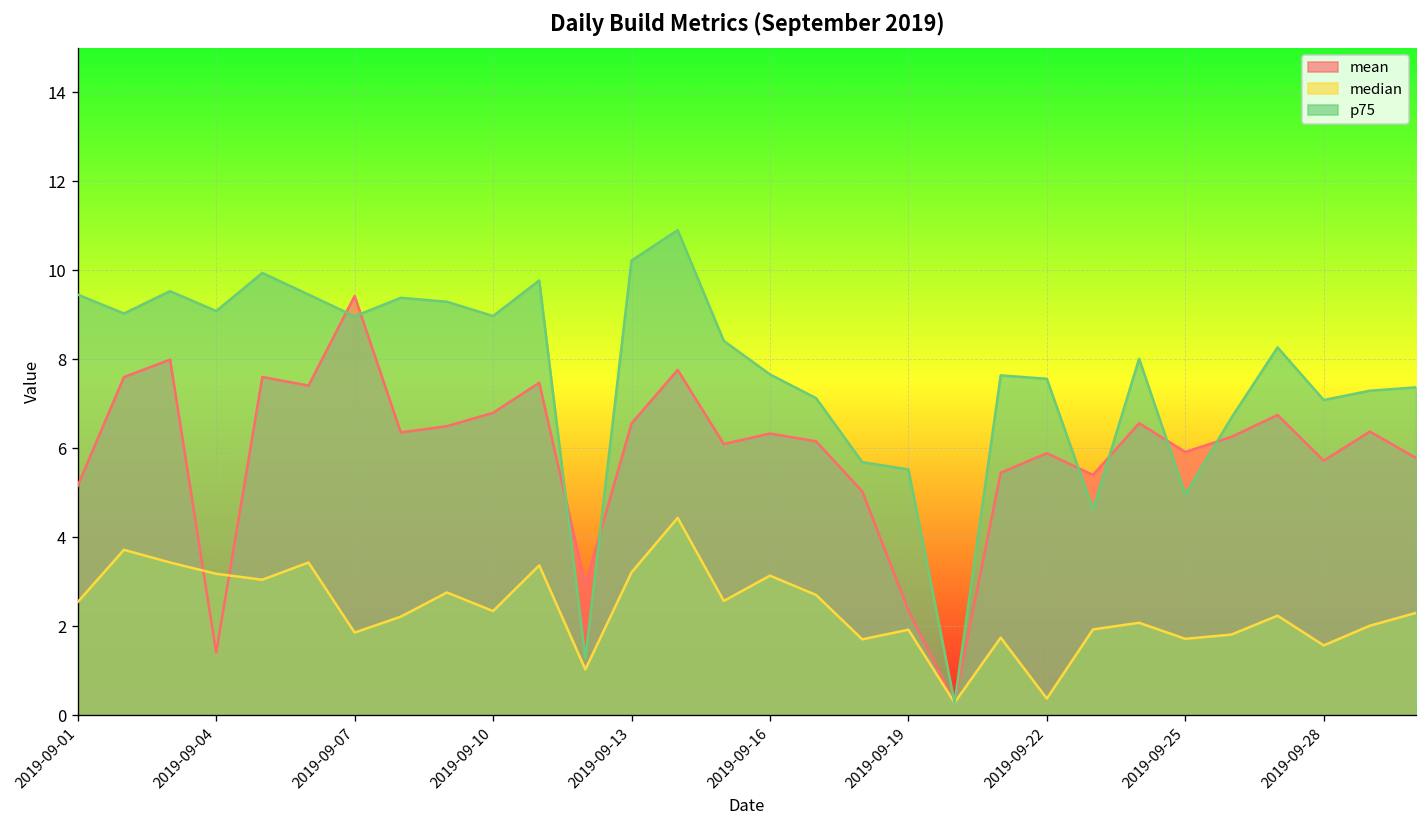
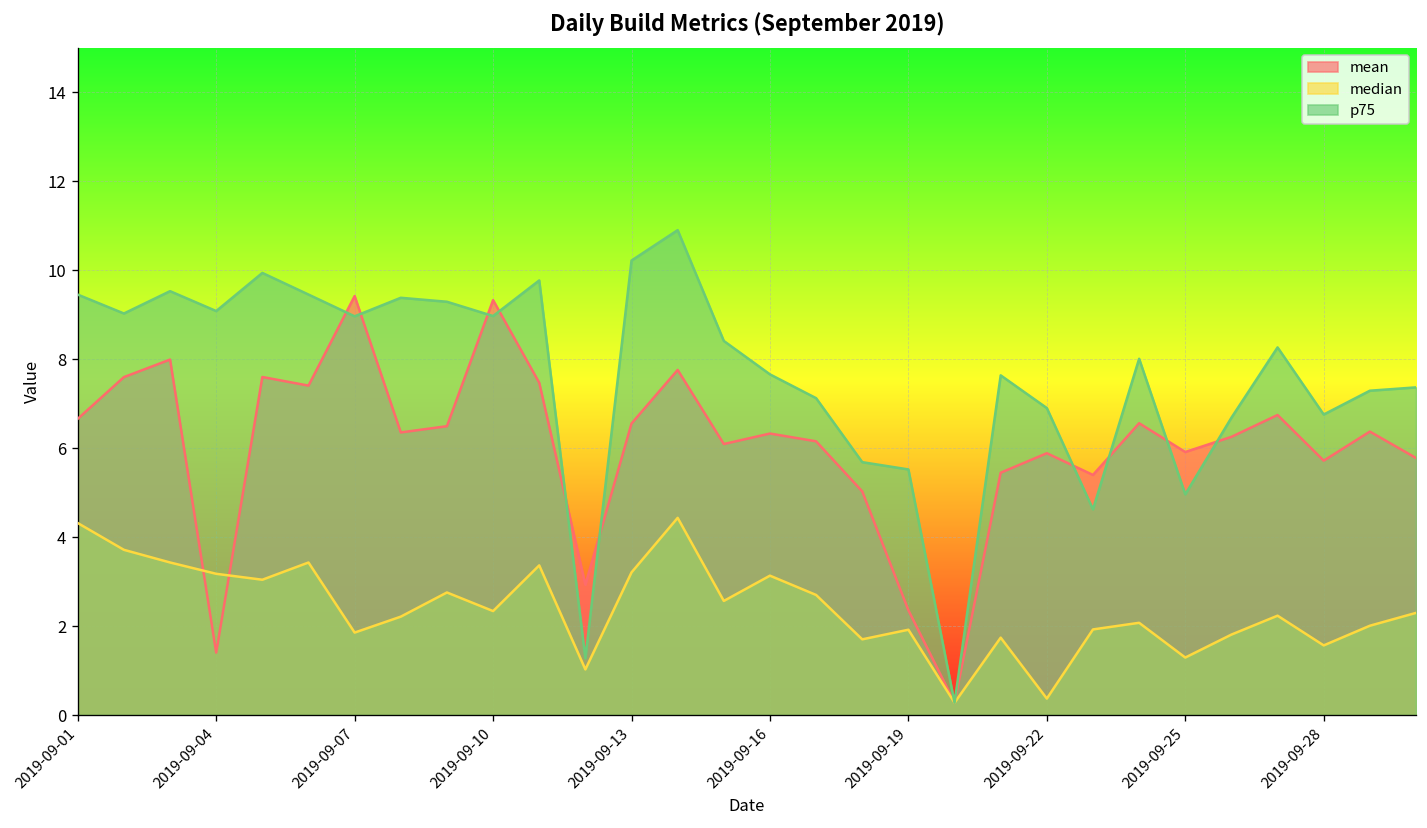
mean, 2019-09-01: 5.2 -> 6.7
median, 2019-09-01: 2.5 -> 4.3
mean, 2019-09-10: 6.8 -> 9.3
p75, 2019-09-22: 7.6 -> 6.9
median, 2019-09-25: 1.7 -> 1.3
p75, 2019-09-28: 7.1 -> 6.8
